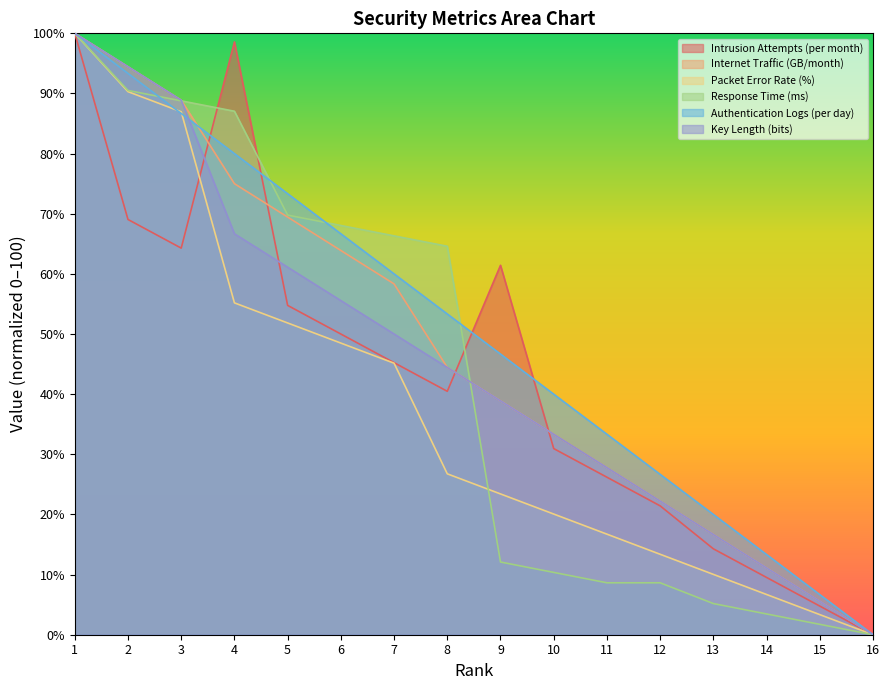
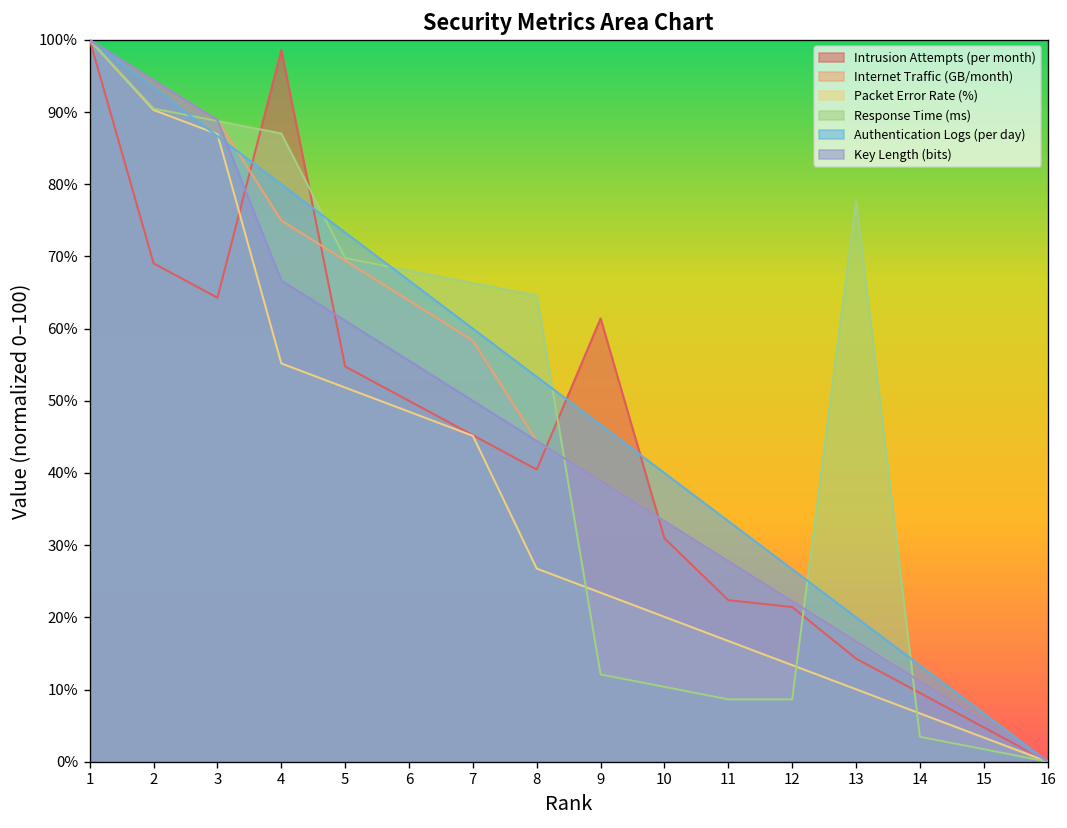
Intrusion Attempts (per month), 11: 26% -> 22%
Response Time (ms), 13: 5% -> 78%
